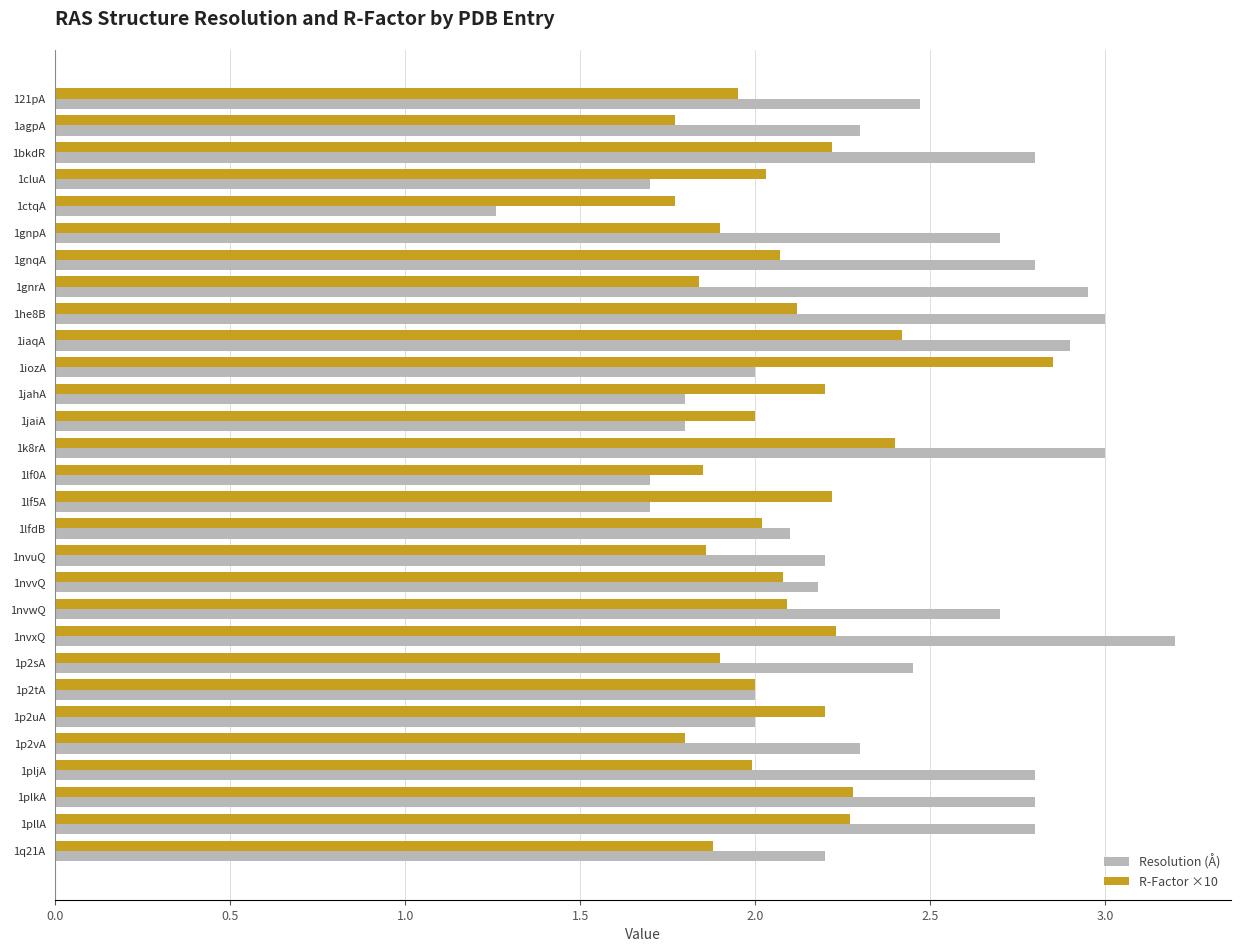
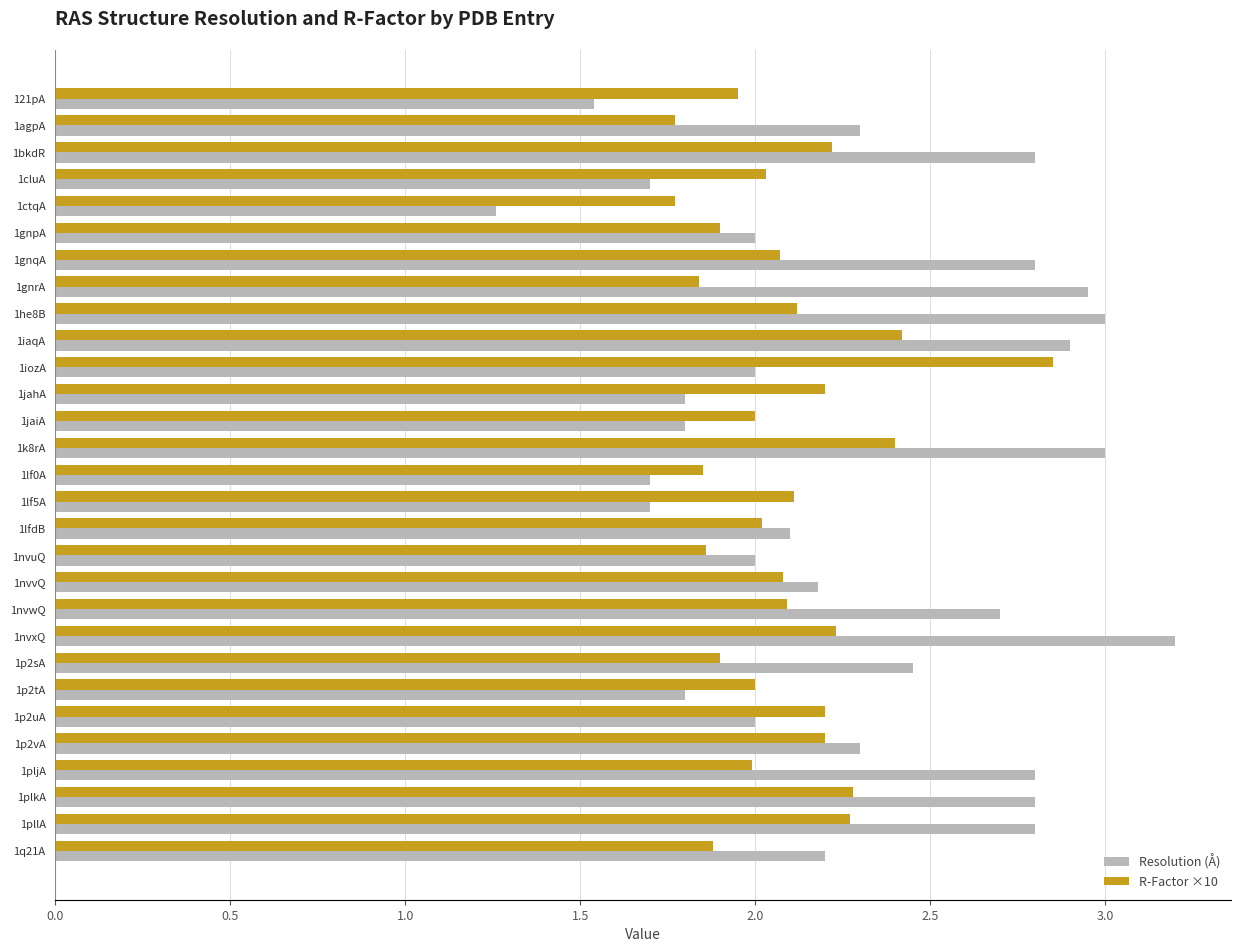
Resolution (Å), 121pA: 2.47 -> 1.54
Resolution (Å), 1gnpA: 2.7 -> 2.0
R-Factor ×10, 1lf5A: 2.22 -> 2.11
Resolution (Å), 1nvuQ: 2.2 -> 2.0
Resolution (Å), 1p2tA: 2.0 -> 1.8
R-Factor ×10, 1p2vA: 1.80 -> 2.20
